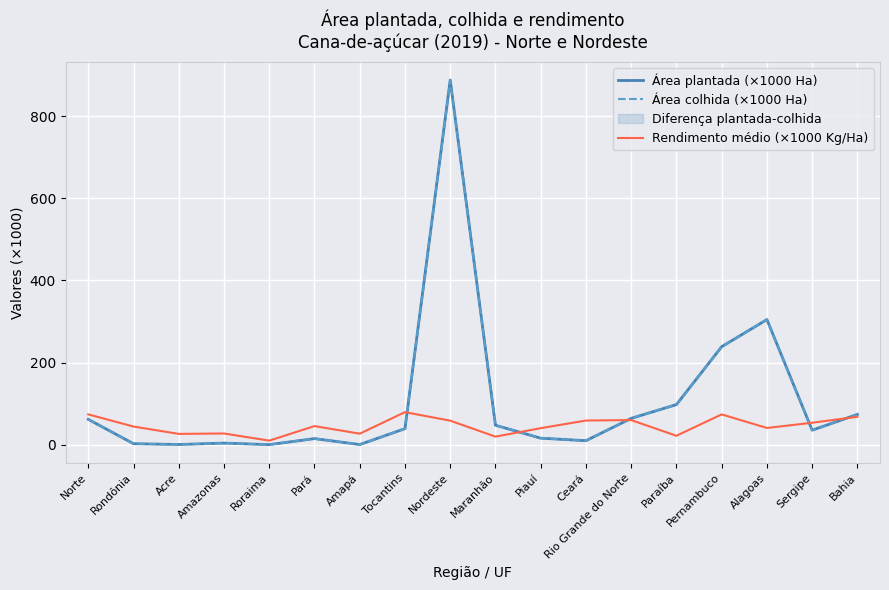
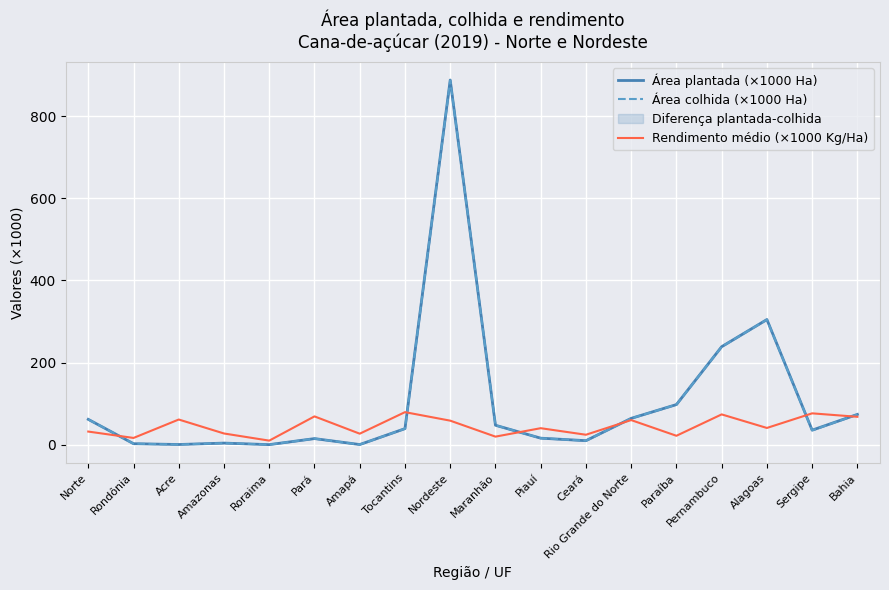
Rendimento médio (×1000 Kg/Ha), Norte: 70 -> 30
Rendimento médio (×1000 Kg/Ha), Rondônia: 40 -> 20
Rendimento médio (×1000 Kg/Ha), Acre: 30 -> 60
Rendimento médio (×1000 Kg/Ha), Pará: 50 -> 70
Rendimento médio (×1000 Kg/Ha), Ceará: 60 -> 20
Rendimento médio (×1000 Kg/Ha), Sergipe: 50 -> 80
